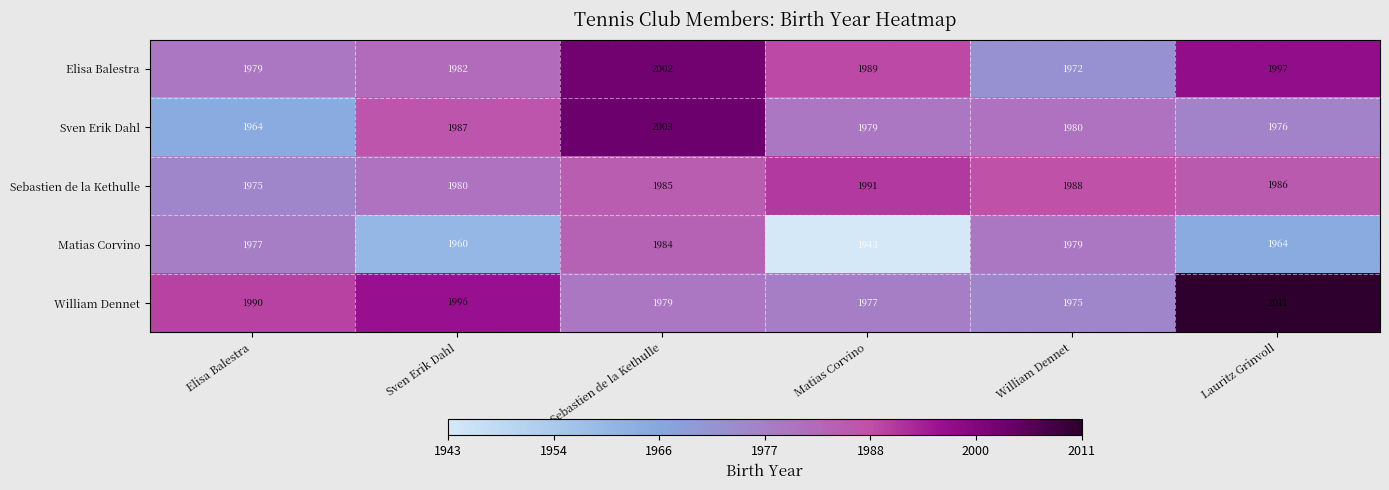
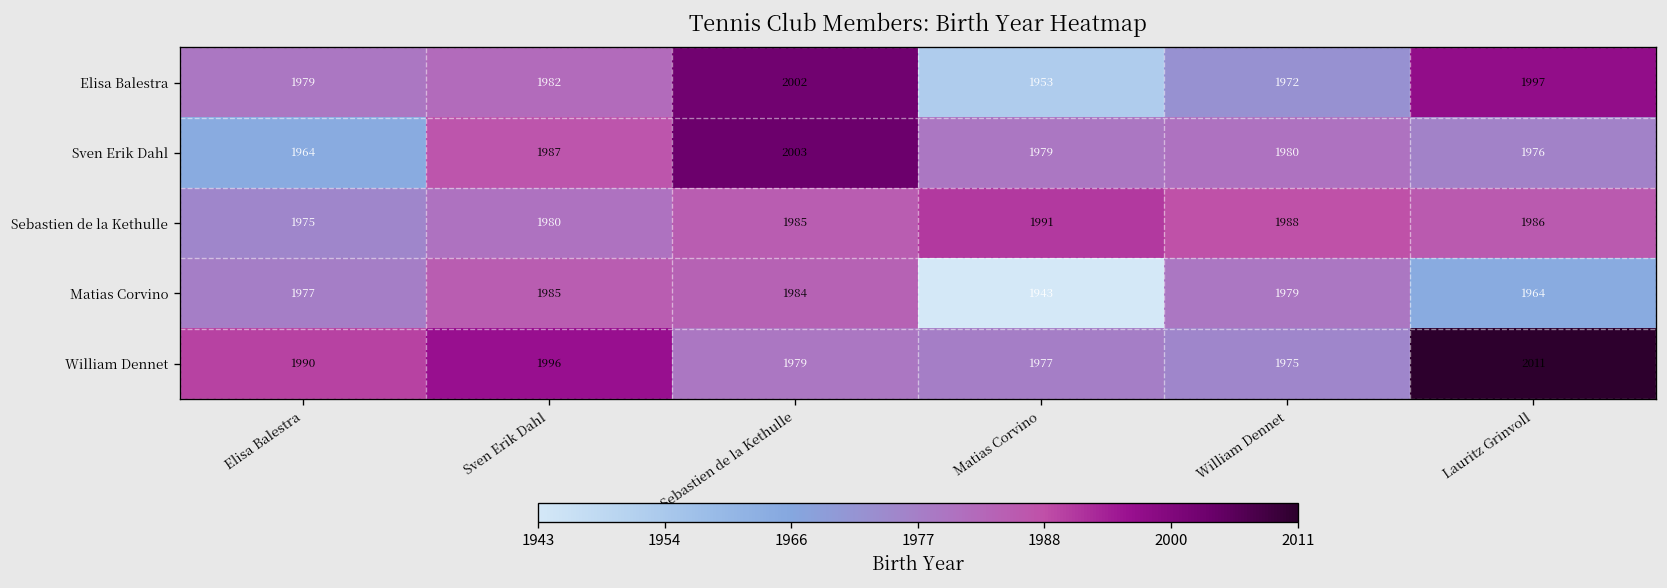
Elisa Balestra, Matias Corvino: 1989 -> 1953
Matias Corvino, Sven Erik Dahl: 1960 -> 1985
